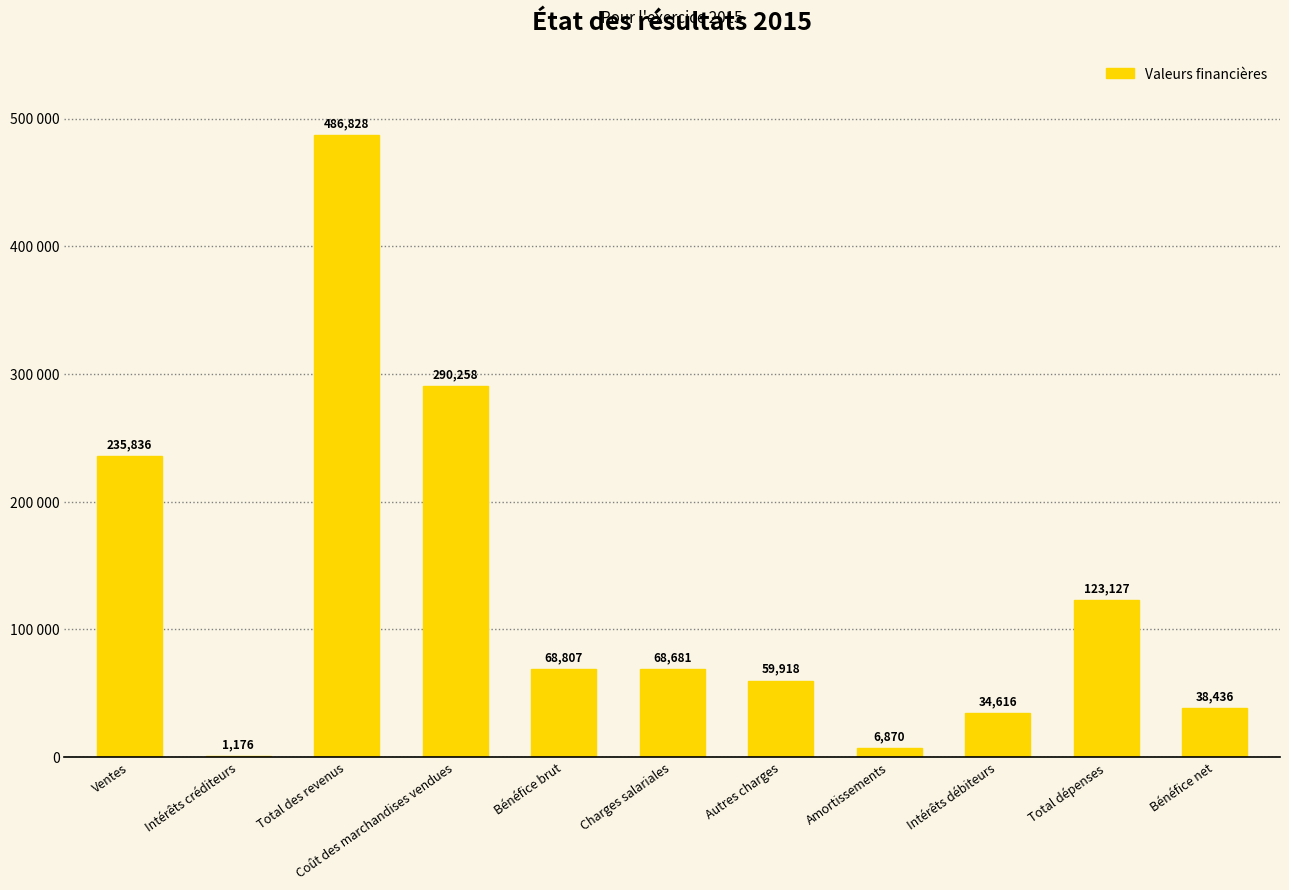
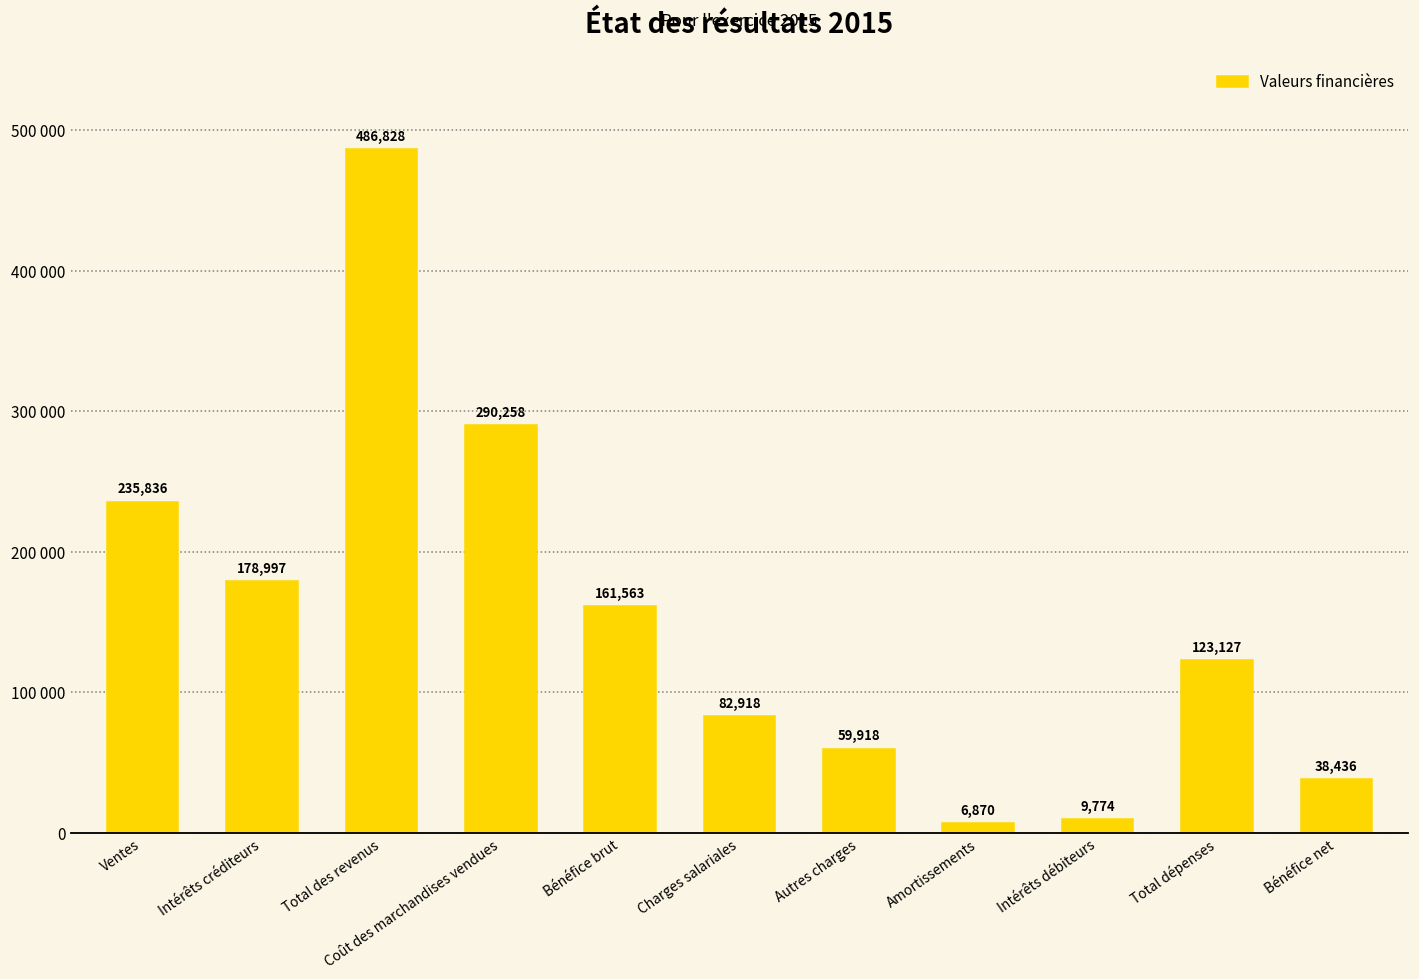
Intérêts créditeurs: 1,176 -> 178,997
Bénéfice brut: 68,807 -> 161,563
Charges salariales: 68,681 -> 82,918
Intérêts débiteurs: 34,616 -> 9,774
